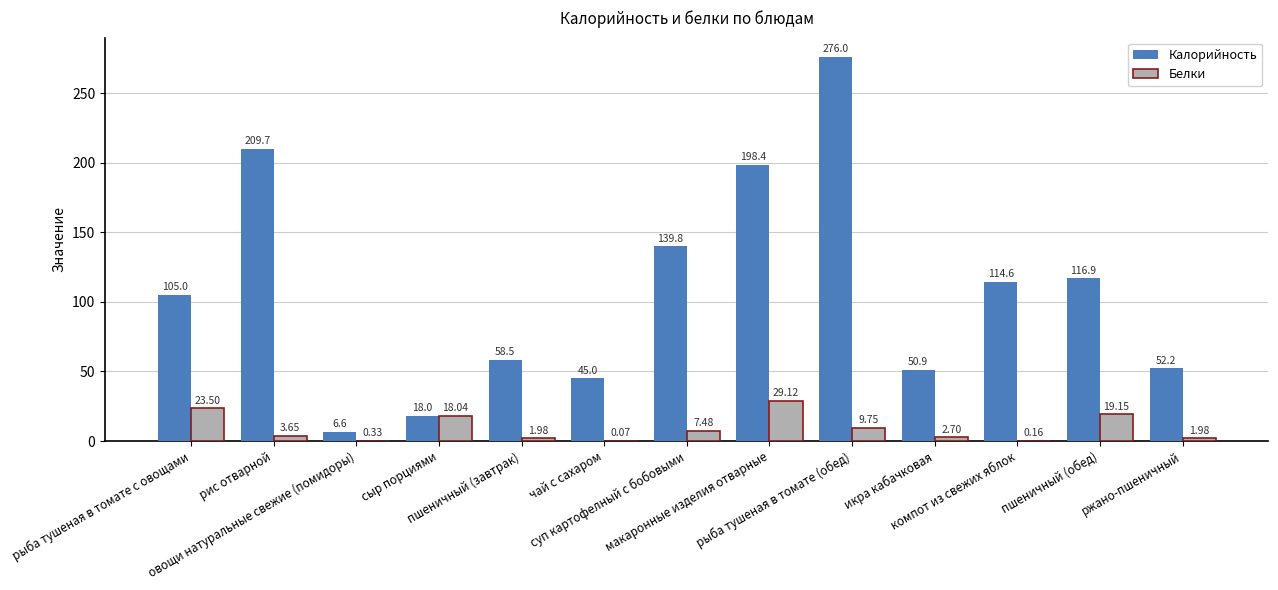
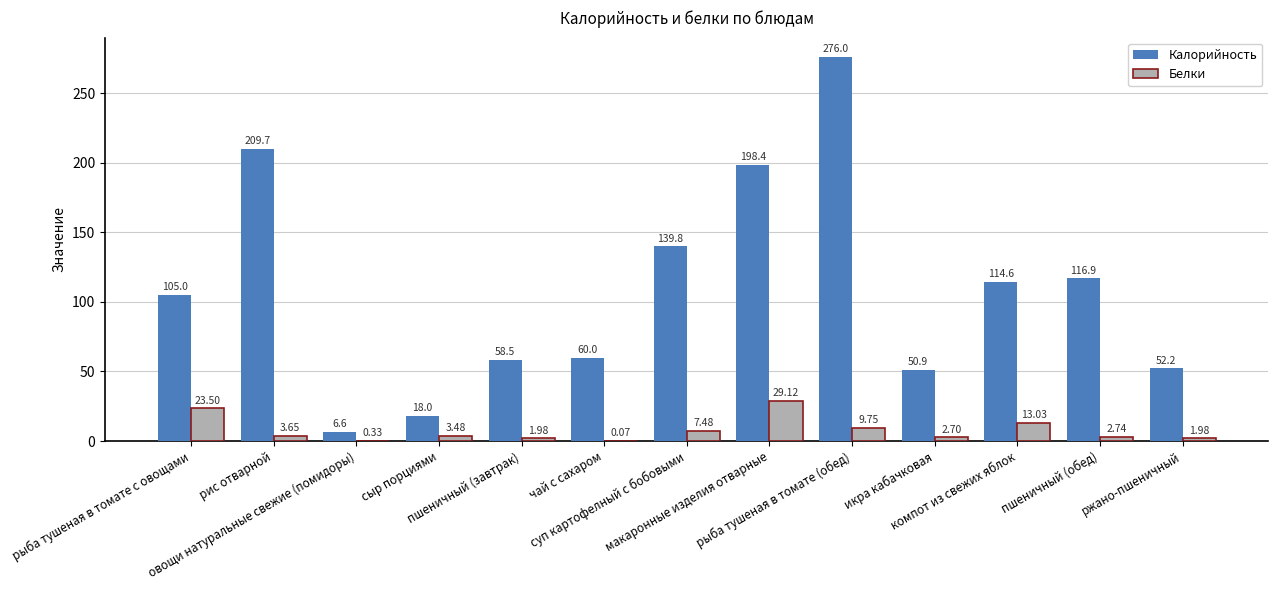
Белки, сыр порциями: 18.04 -> 3.48
Калорийность, чай с сахаром: 45.0 -> 60.0
Белки, компот из свежих яблок: 0.16 -> 13.03
Белки, пшеничный (обед): 19.15 -> 2.74
